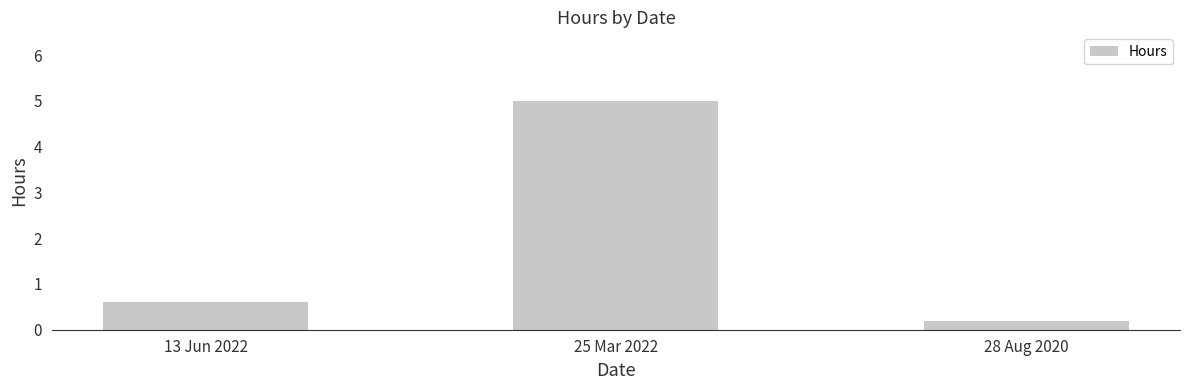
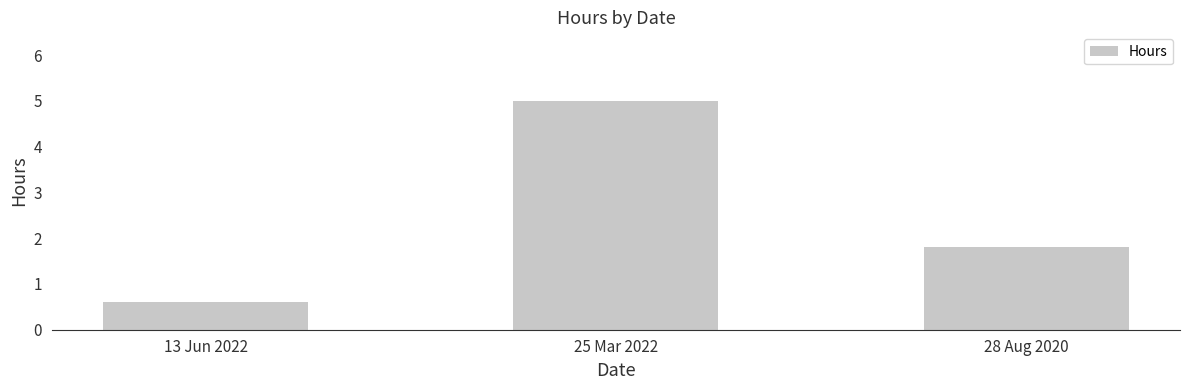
28 Aug 2020: 0.2 -> 1.8
